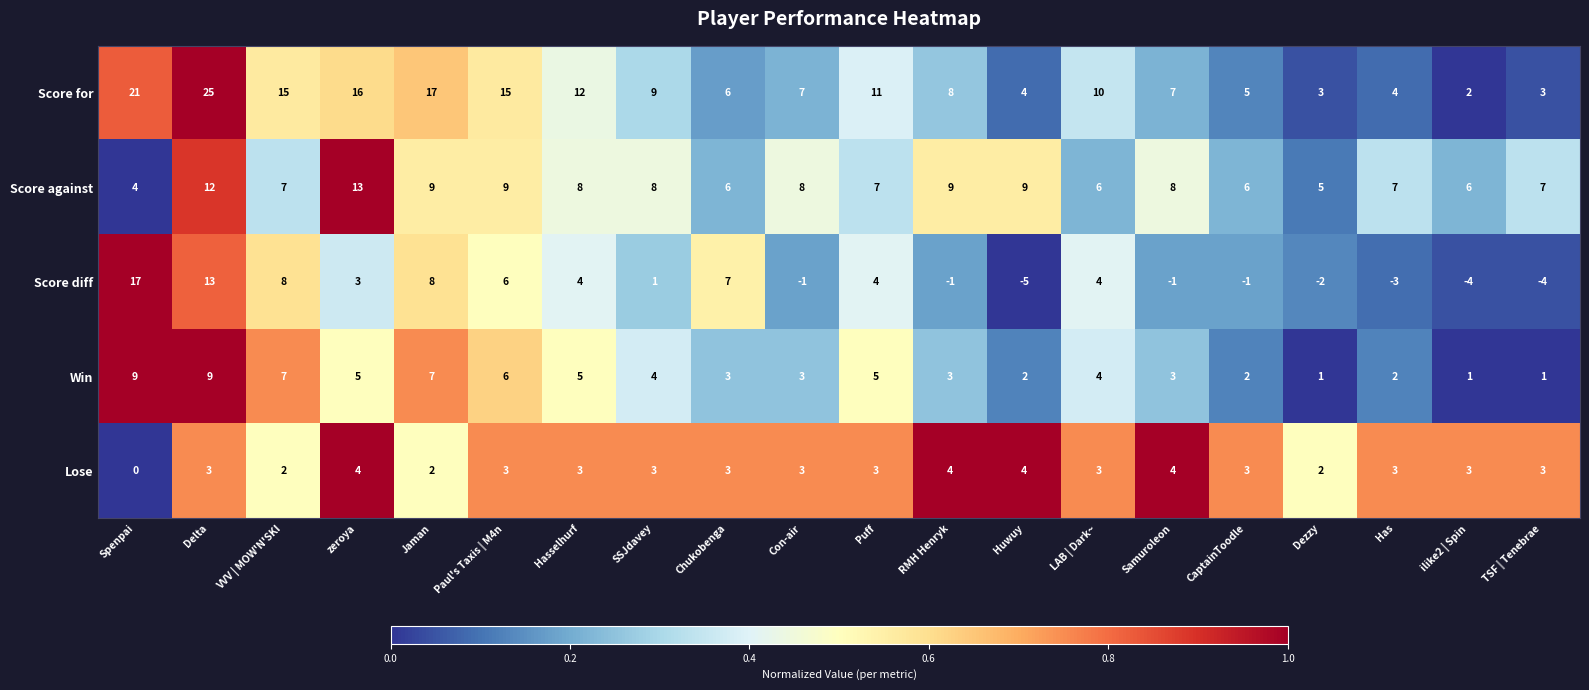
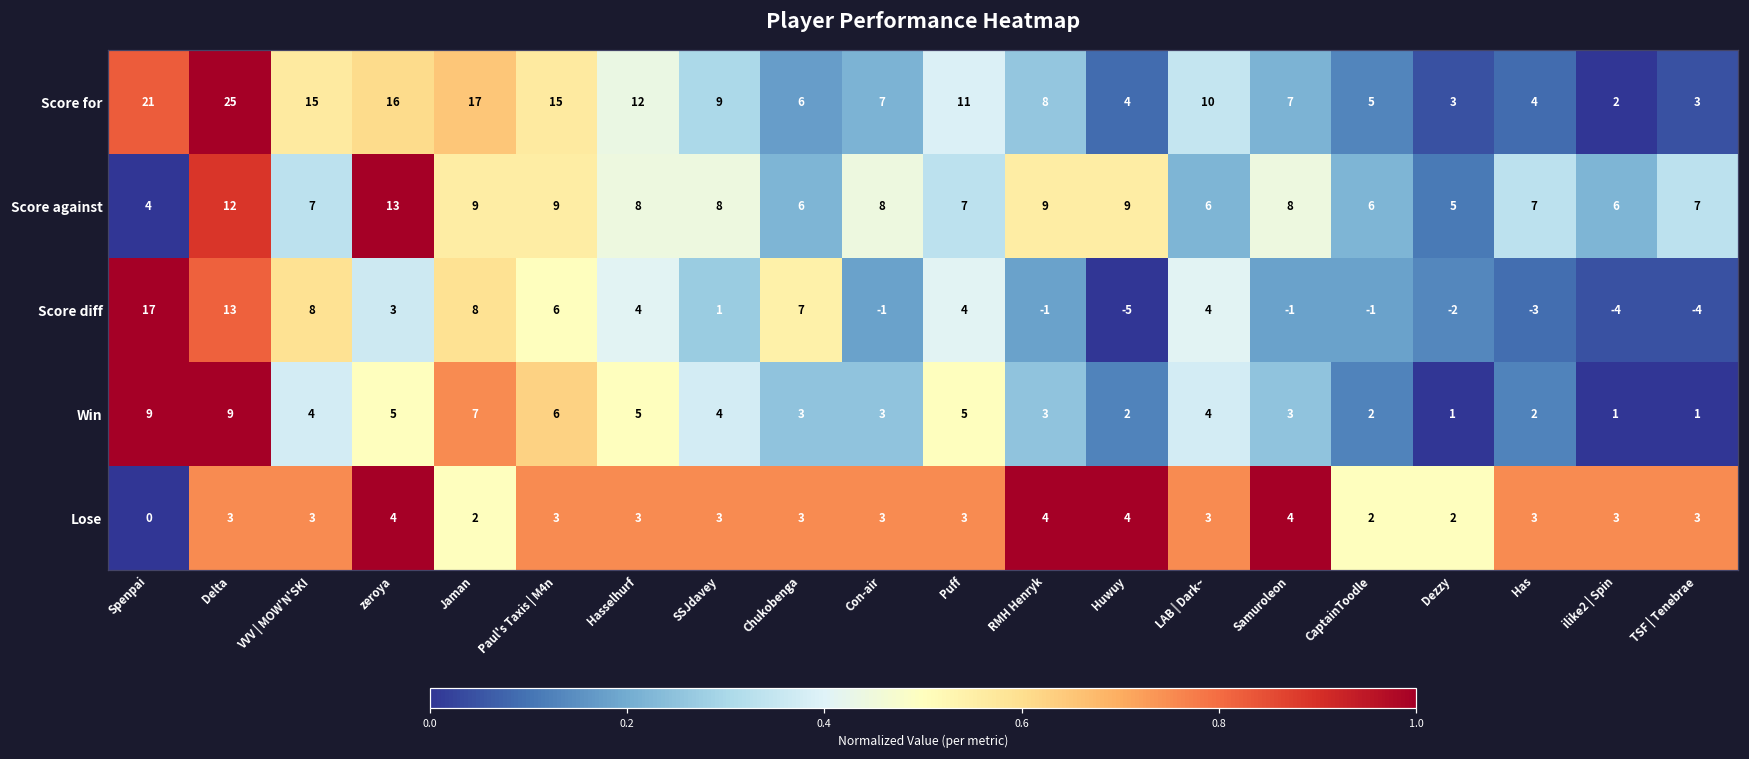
Win, VVV | MOW'N'SKI: 7 -> 4
Lose, VVV | MOW'N'SKI: 2 -> 3
Lose, CaptainToodle: 3 -> 2
